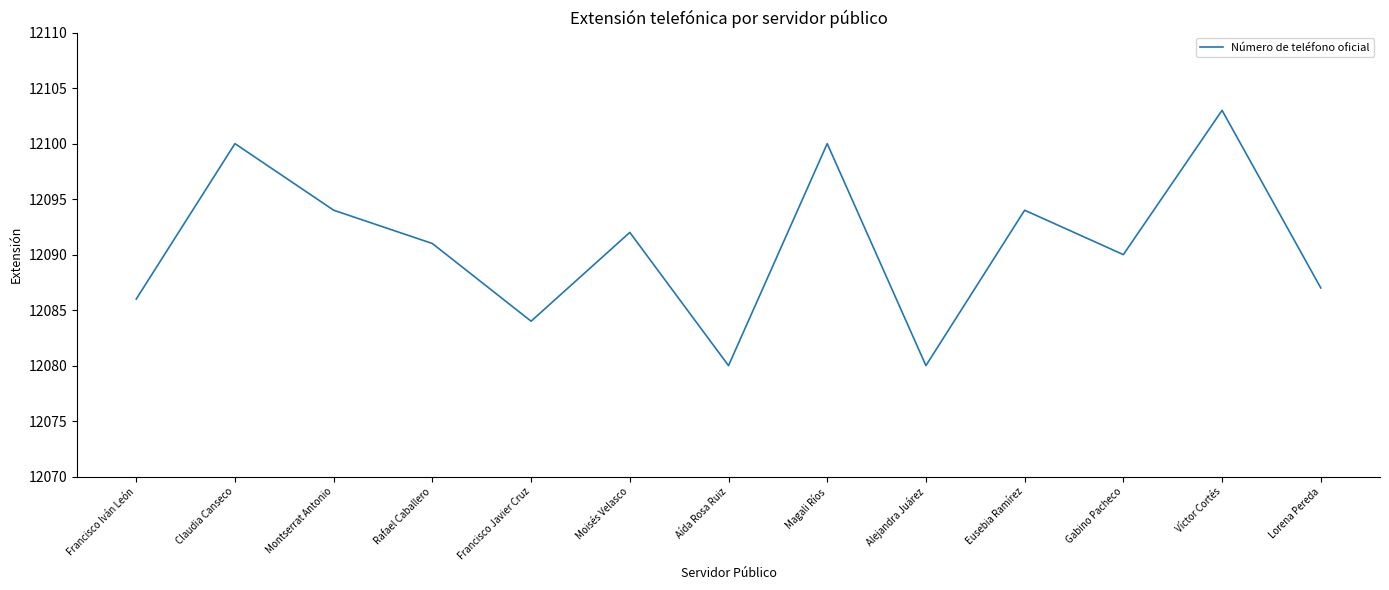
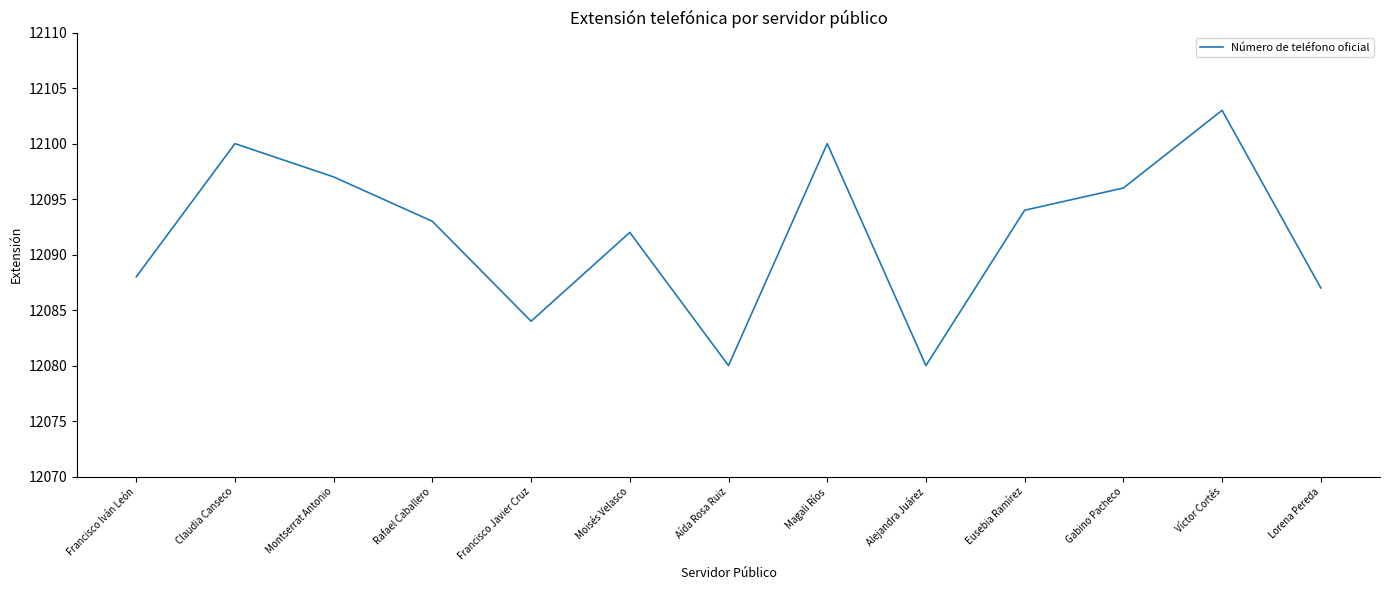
Francisco Iván León: 12086 -> 12088
Montserrat Antonio: 12094 -> 12097
Rafael Caballero: 12091 -> 12093
Gabino Pacheco: 12090 -> 12096
